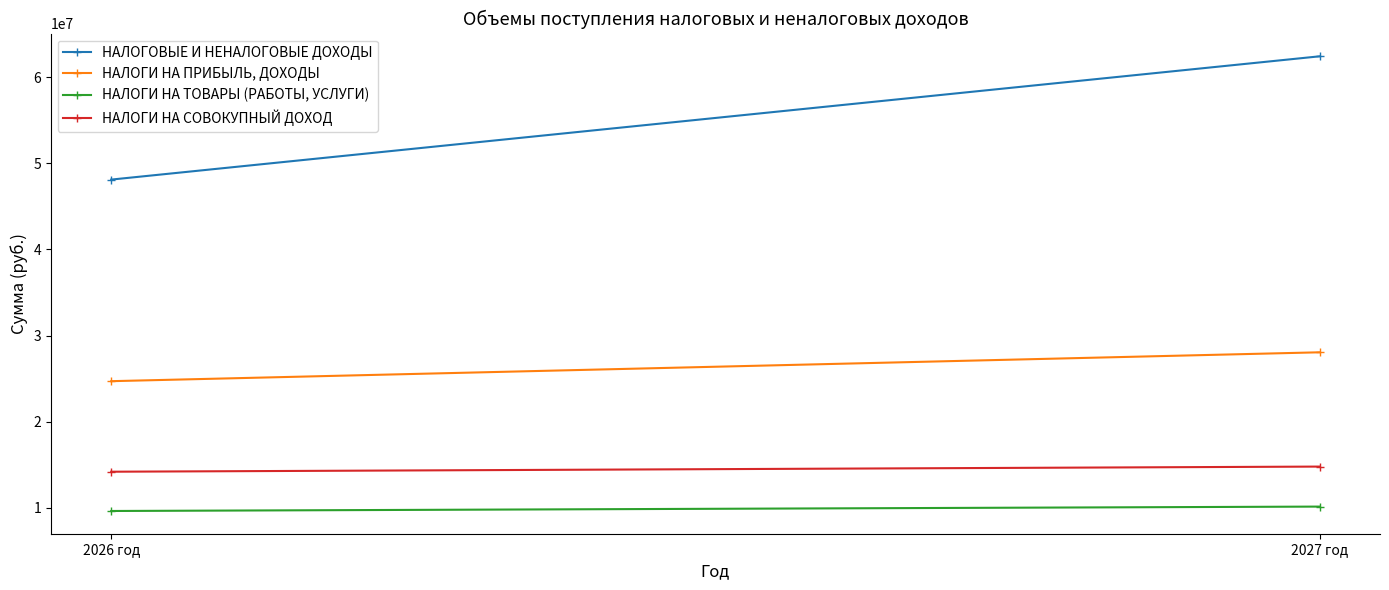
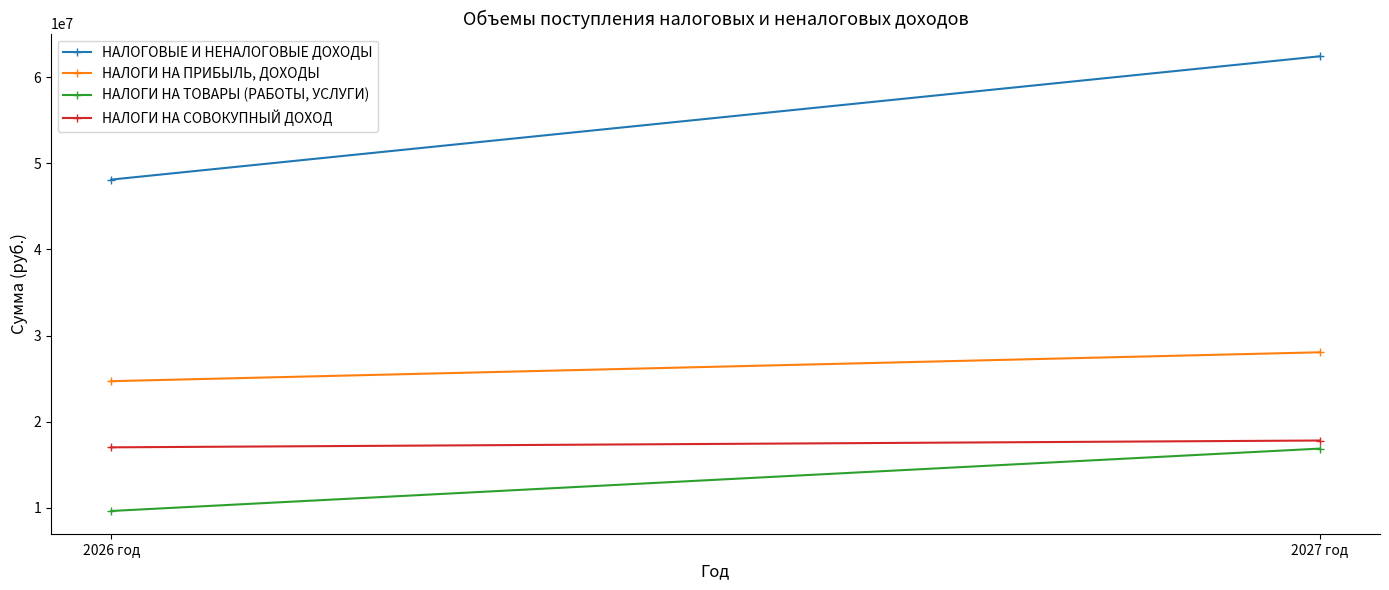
НАЛОГИ НА СОВОКУПНЫЙ ДОХОД, 2026 год: 14000000 -> 17000000
НАЛОГИ НА ТОВАРЫ (РАБОТЫ, УСЛУГИ), 2027 год: 10000000 -> 17000000
НАЛОГИ НА СОВОКУПНЫЙ ДОХОД, 2027 год: 15000000 -> 18000000
